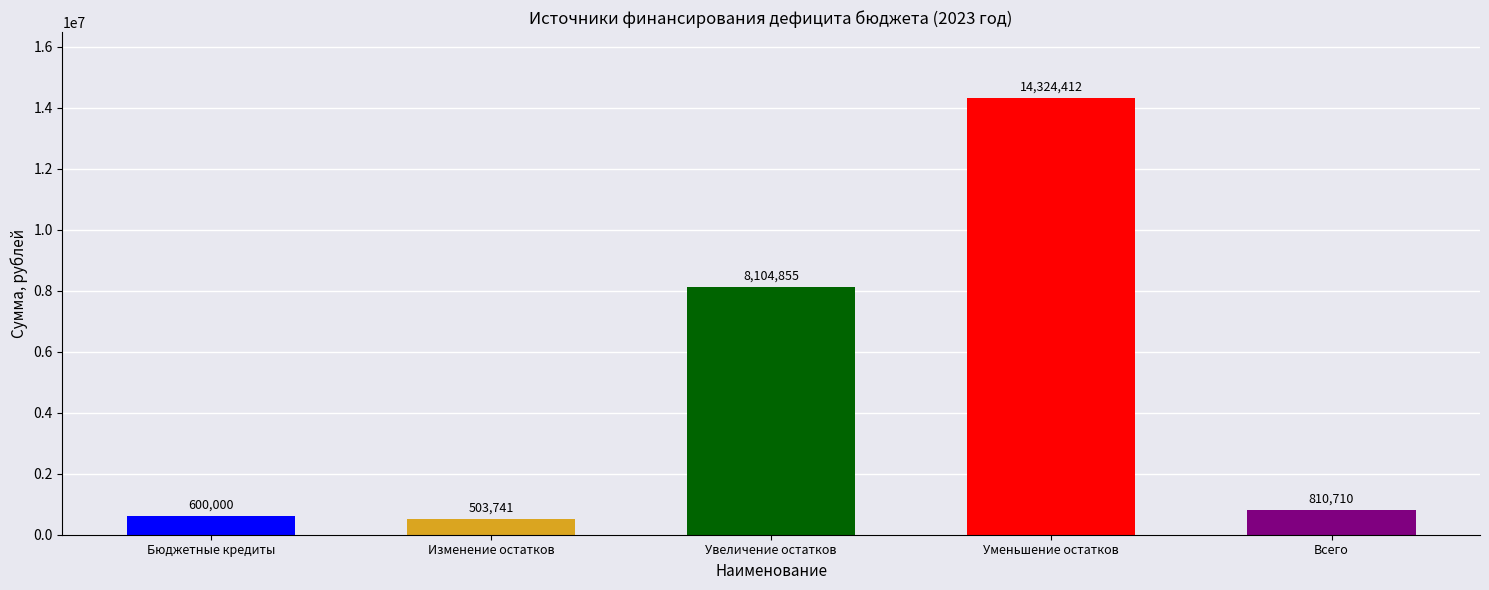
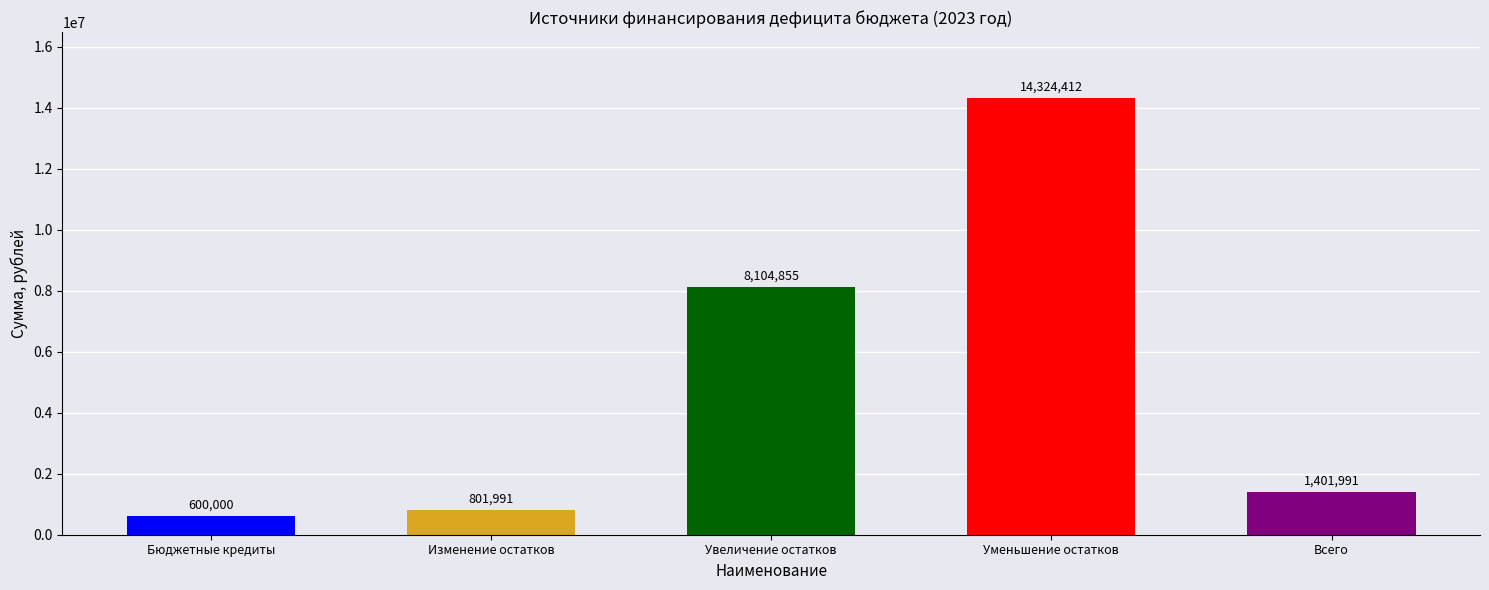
Изменение остатков: 503,741 -> 801,991
Всего: 810,710 -> 1,401,991
